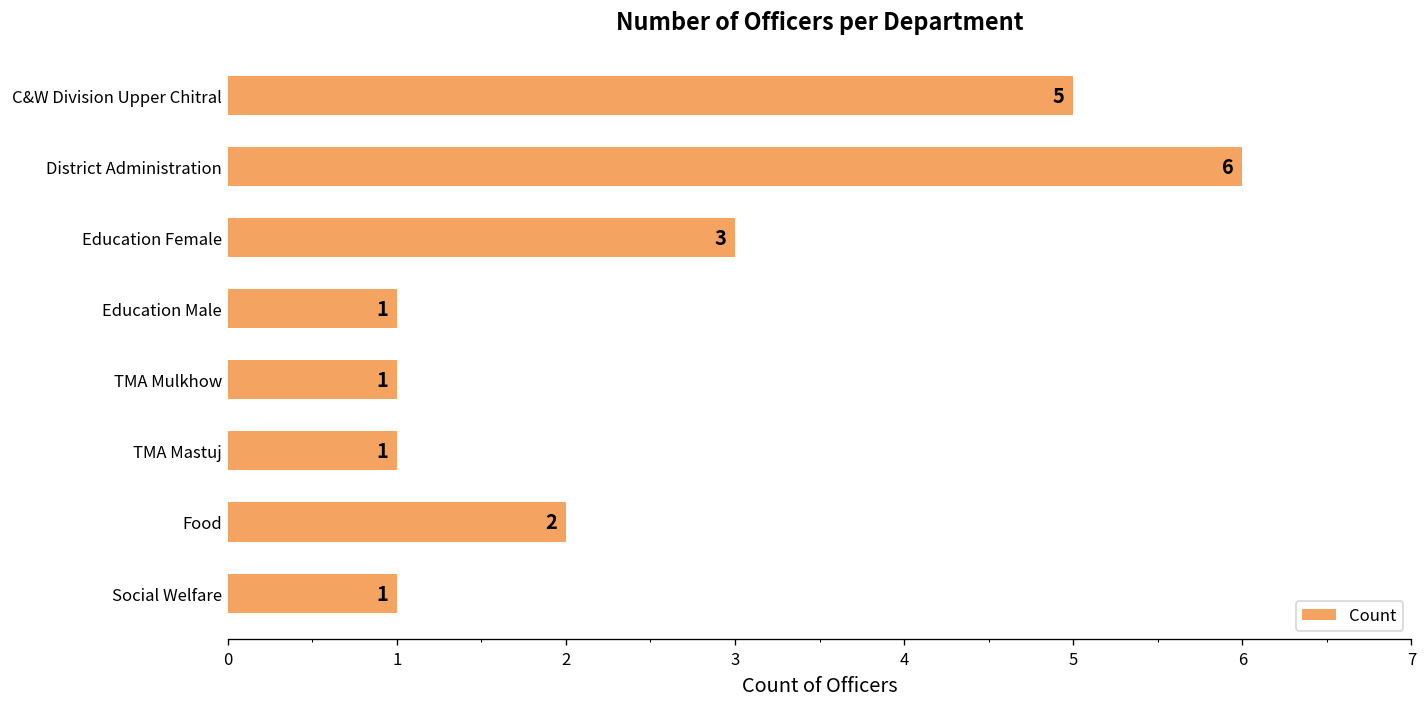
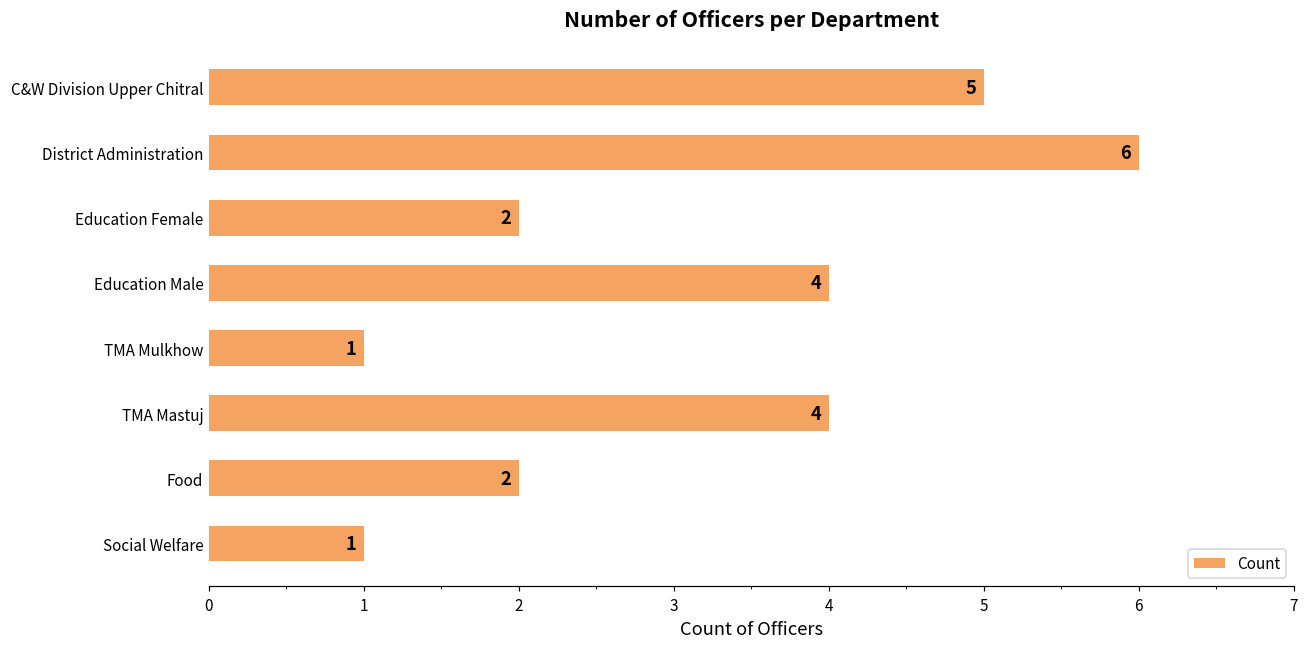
Education Female: 3 -> 2
Education Male: 1 -> 4
TMA Mastuj: 1 -> 4
